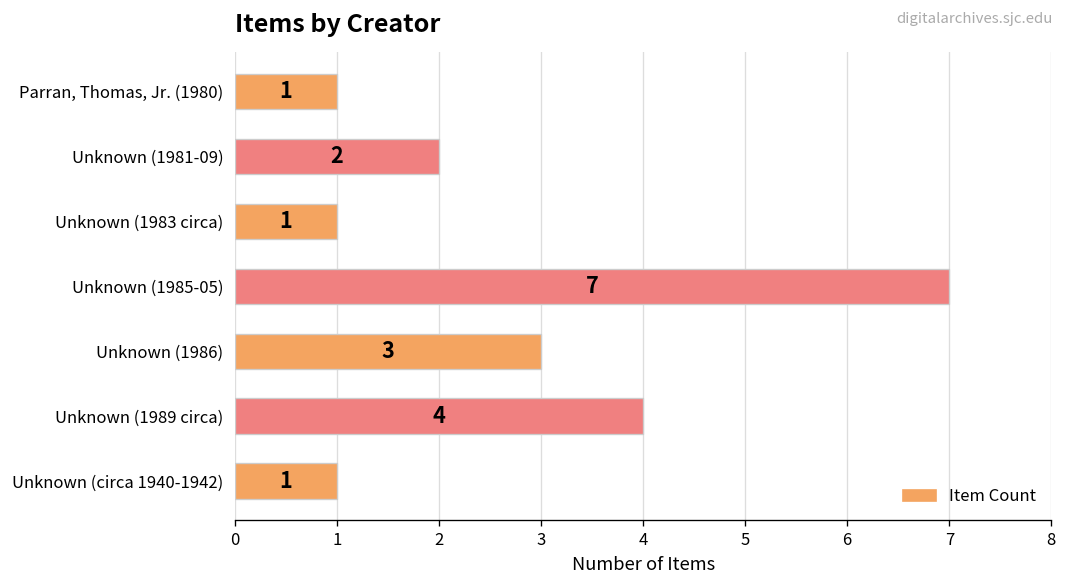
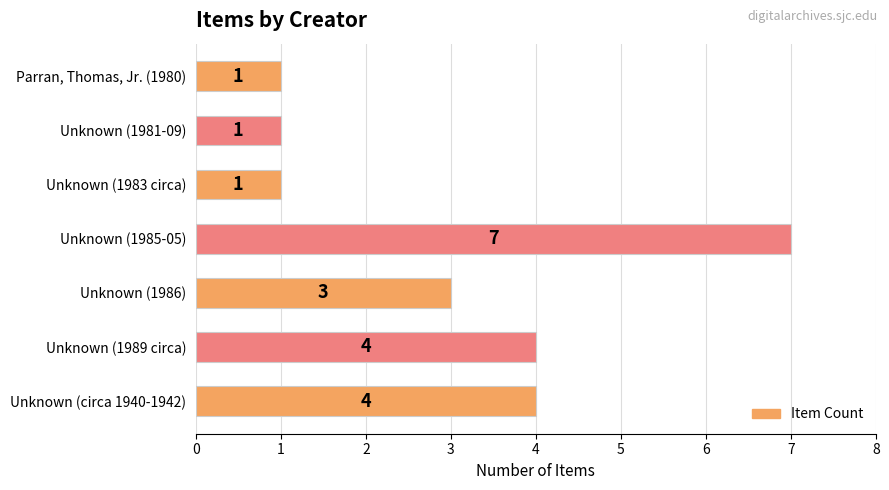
Unknown (1981-09): 2 -> 1
Unknown (circa 1940-1942): 1 -> 4
